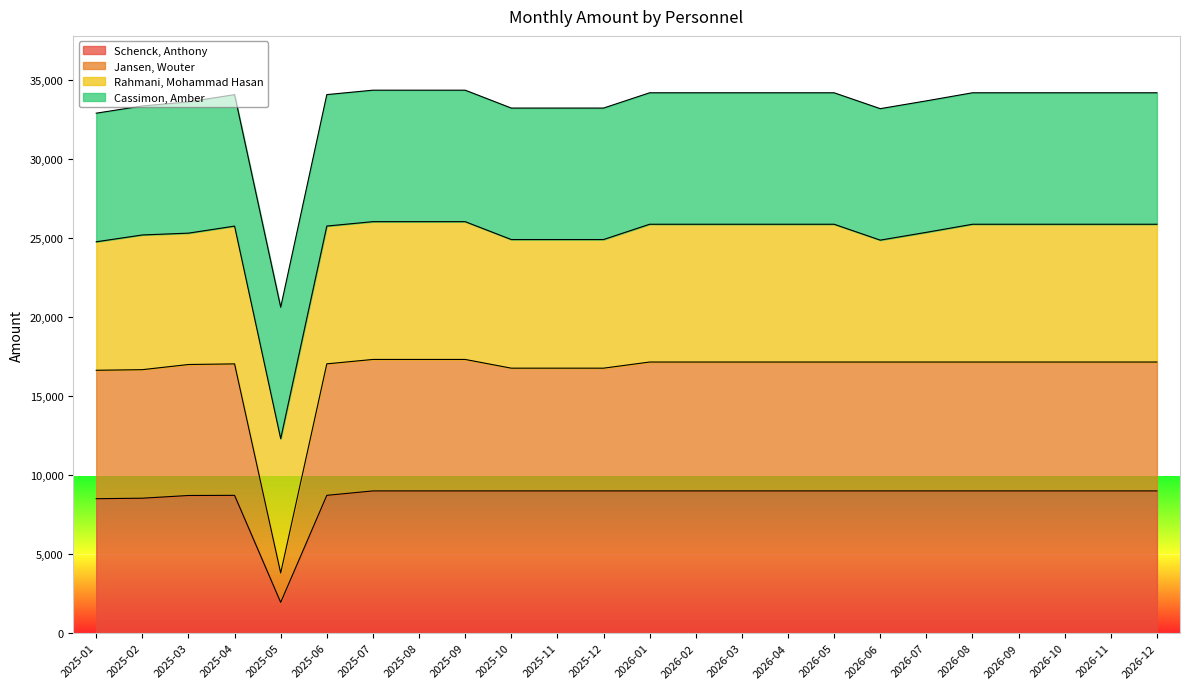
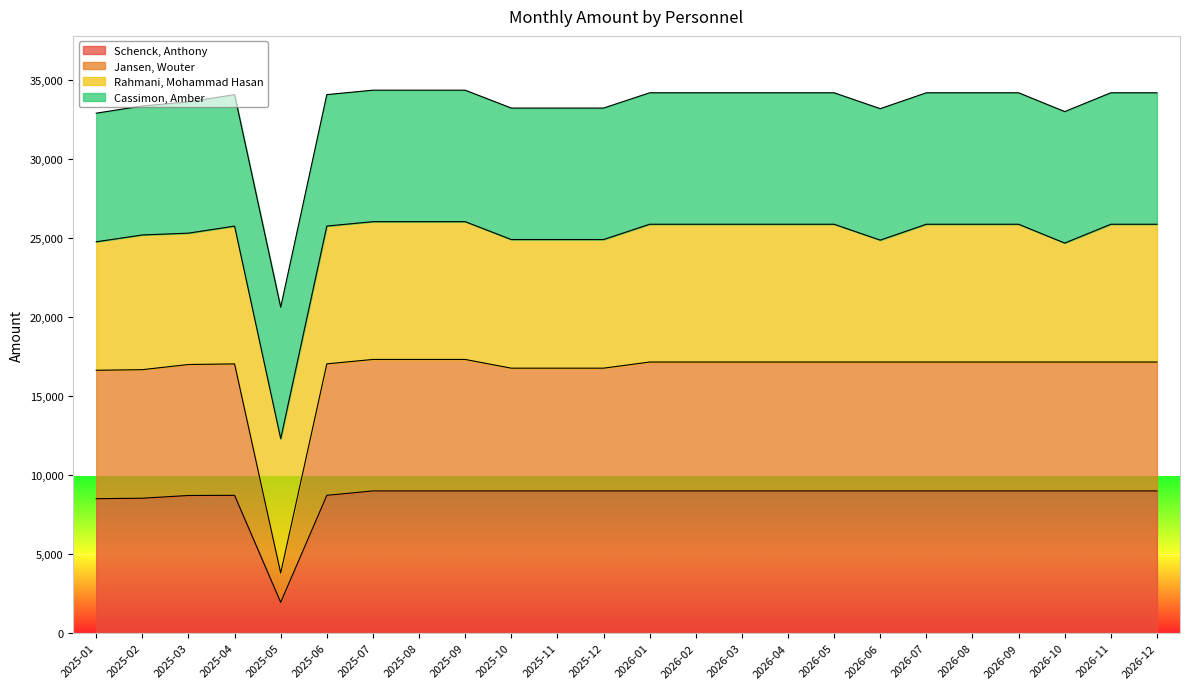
Rahmani, Mohammad Hasan, 2026-07: 8,200 -> 8,700
Rahmani, Mohammad Hasan, 2026-10: 8,700 -> 7,500
